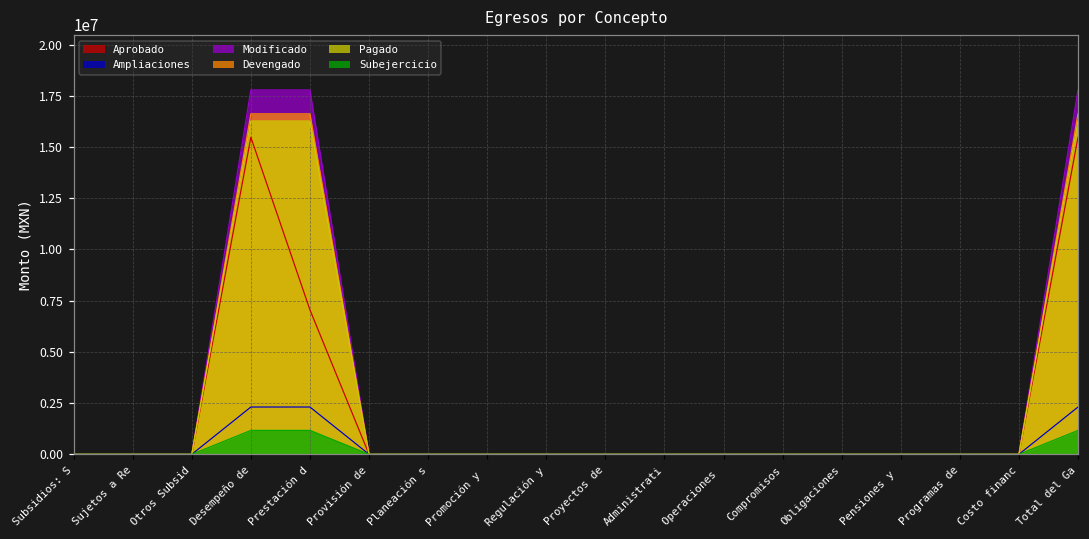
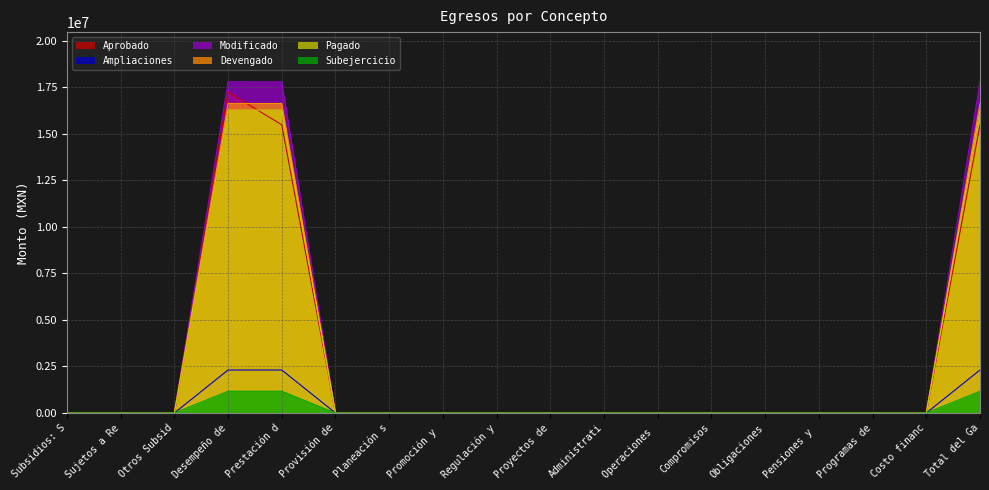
Aprobado, Desempeño de: 15500000 -> 17200000
Aprobado, Prestación d: 7100000 -> 15500000
